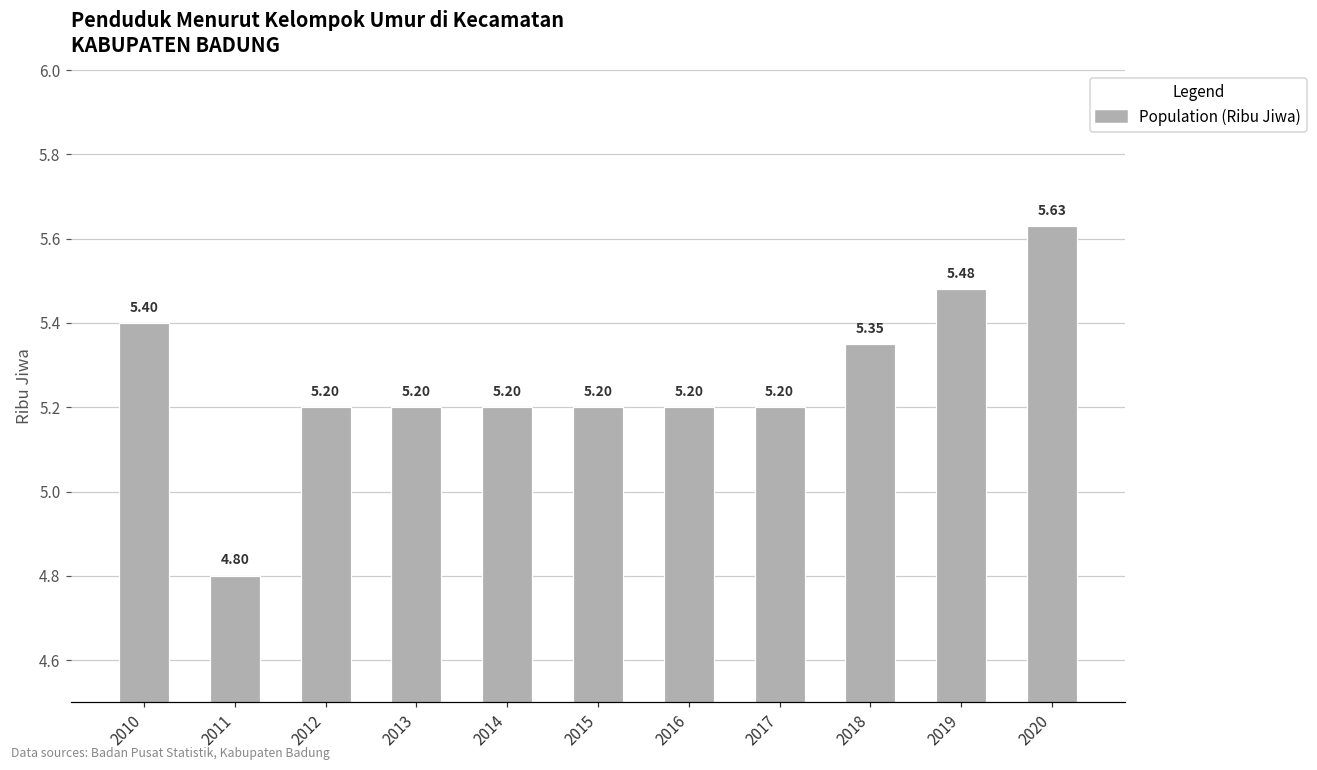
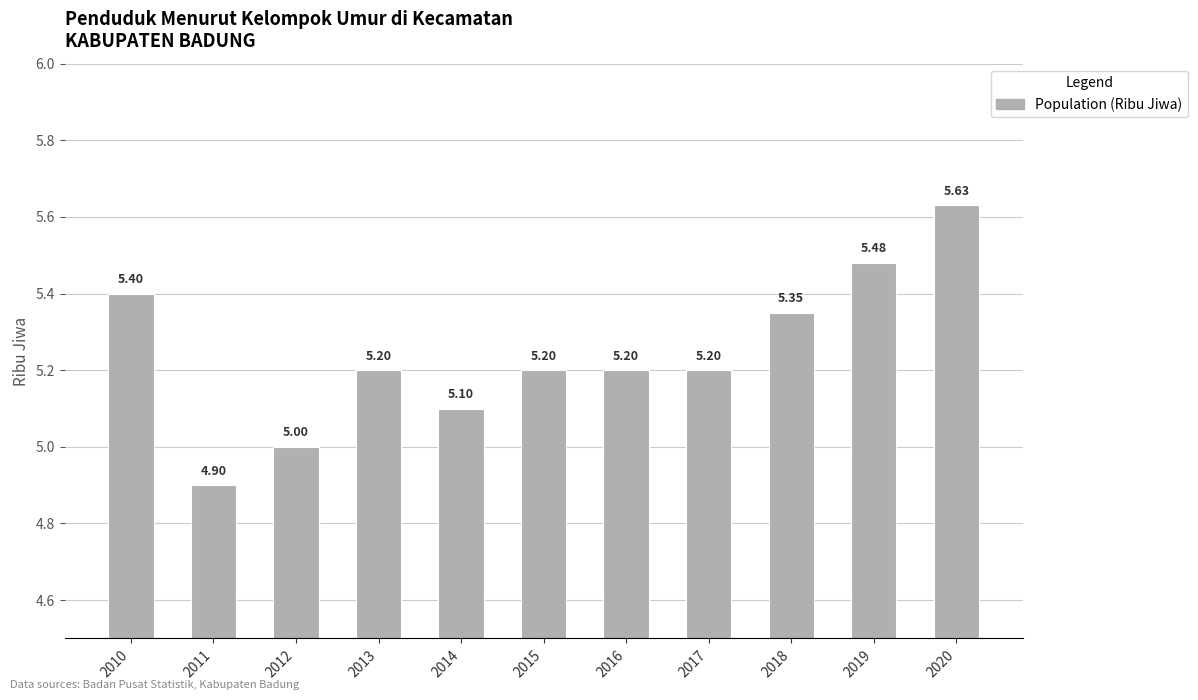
2011: 4.80 -> 4.90
2012: 5.20 -> 5.00
2014: 5.20 -> 5.10
